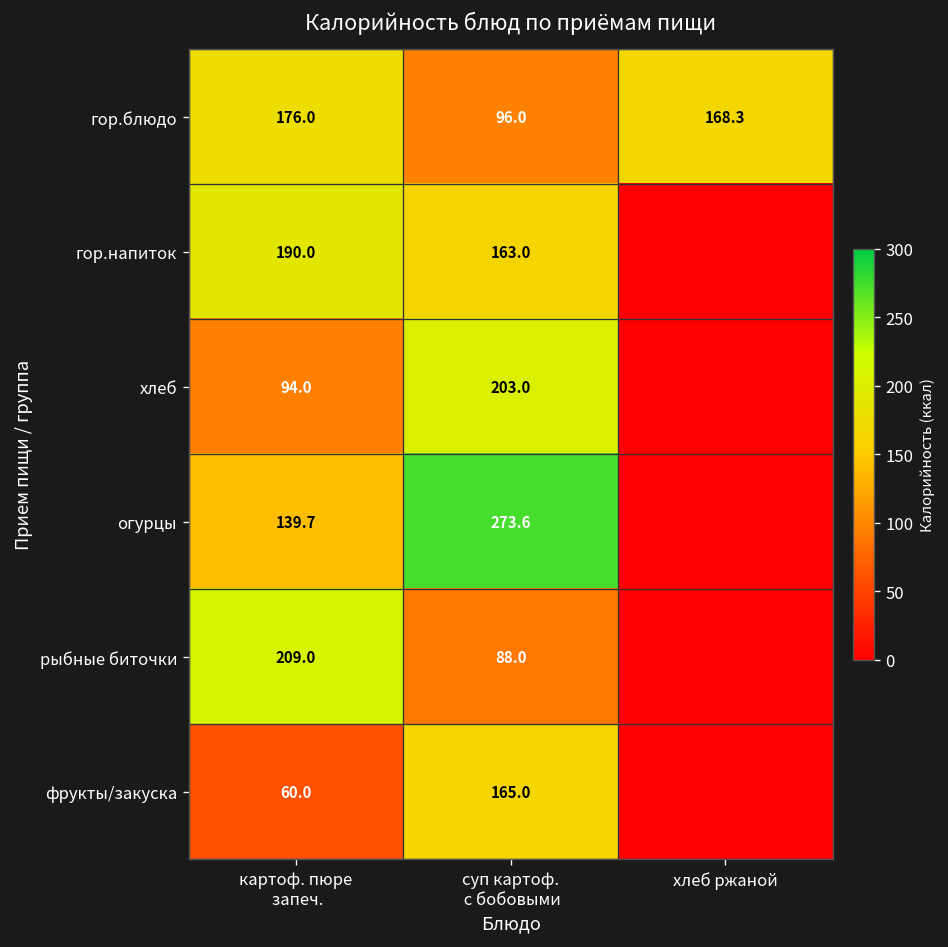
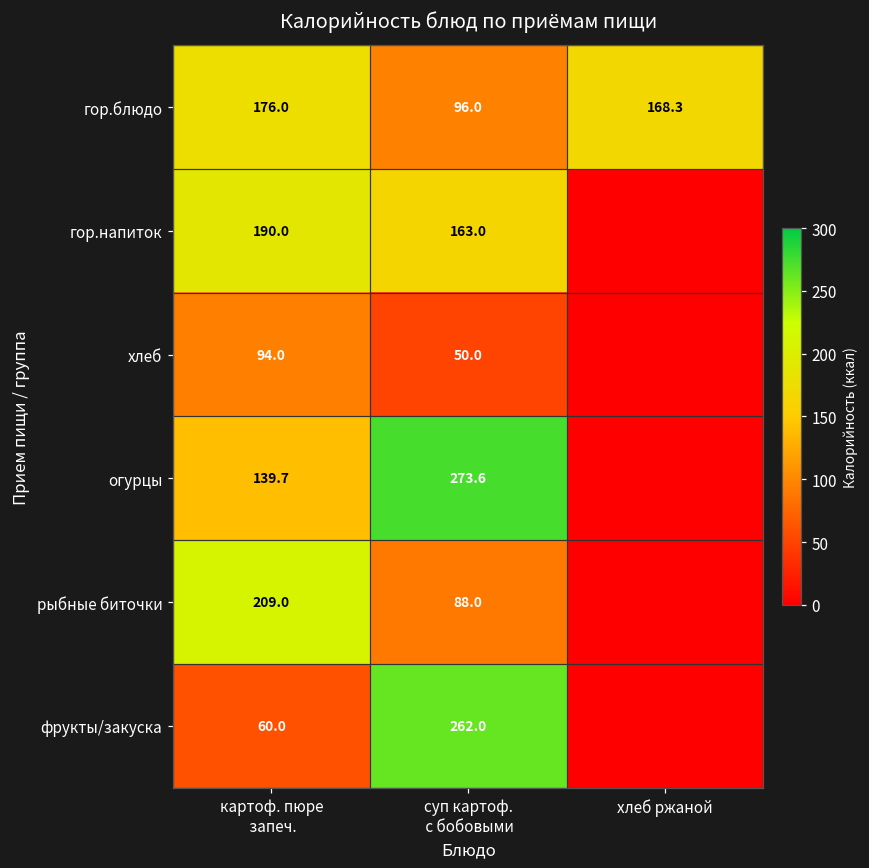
хлеб, суп картоф. с бобовыми: 203.0 -> 50.0
фрукты/закуска, суп картоф. с бобовыми: 165.0 -> 262.0
